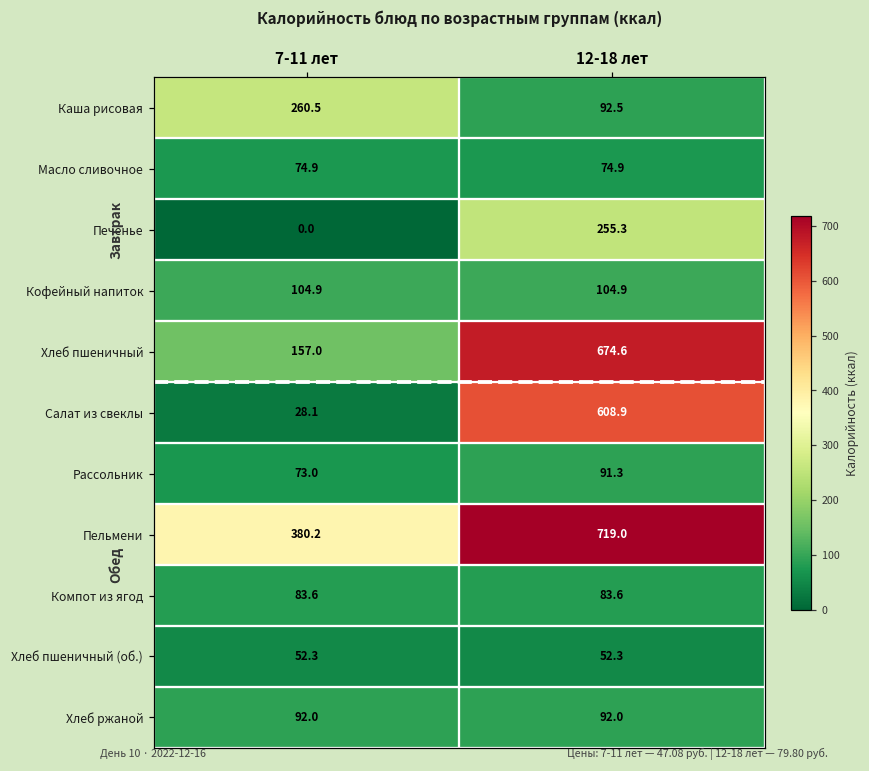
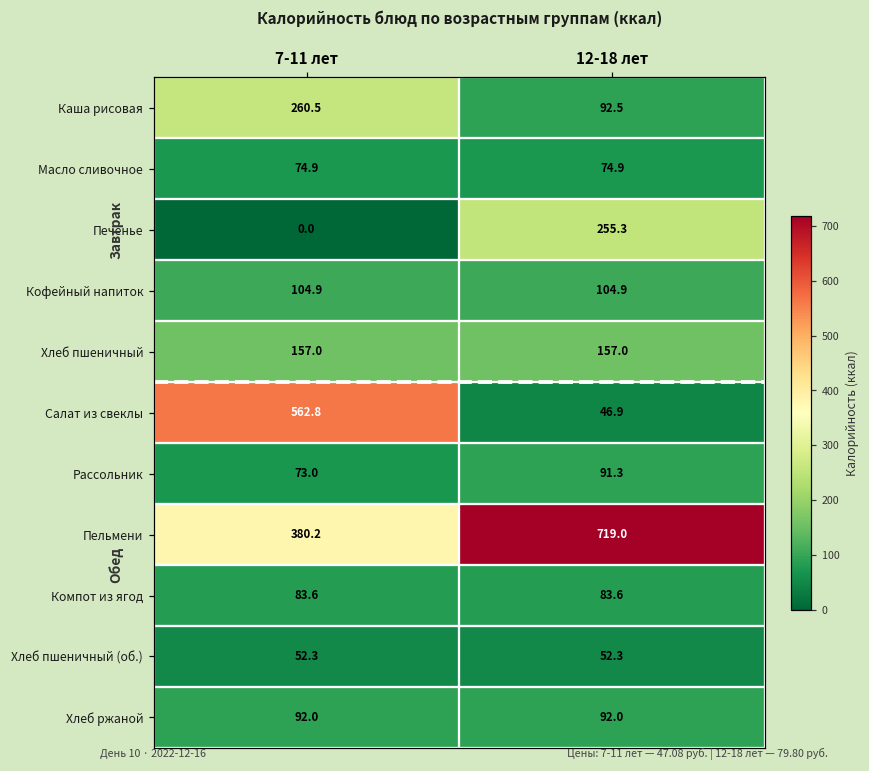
Хлеб пшеничный, 12-18 лет: 674.6 -> 157.0
Салат из свеклы, 7-11 лет: 28.1 -> 562.8
Салат из свеклы, 12-18 лет: 608.9 -> 46.9
